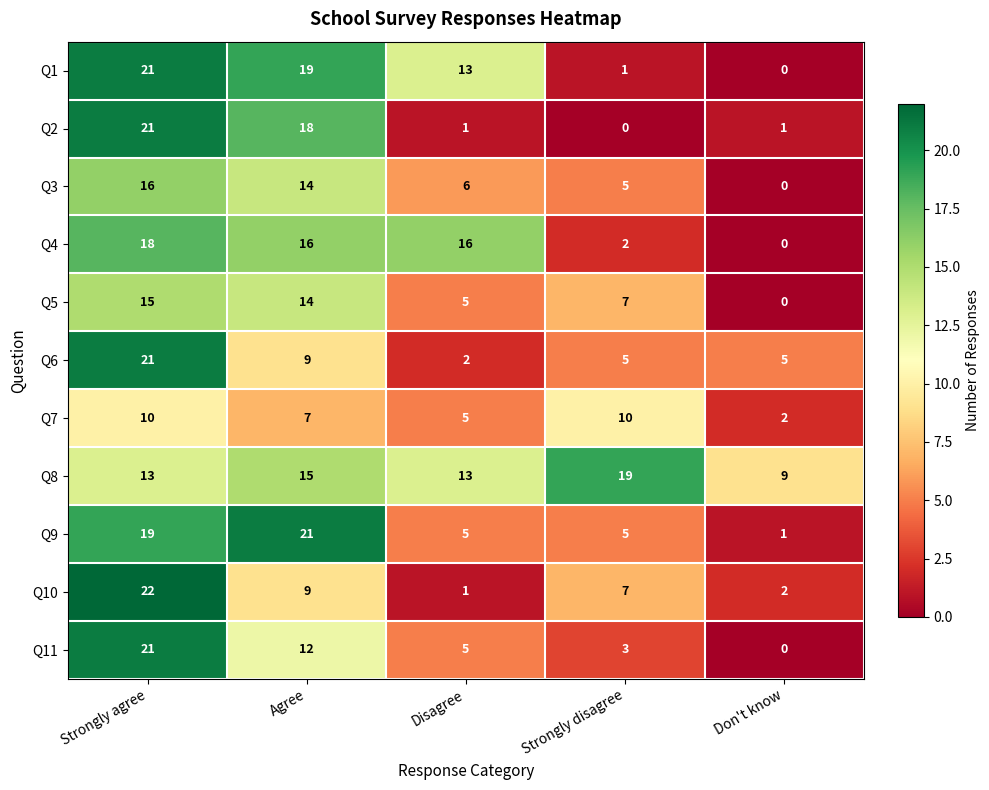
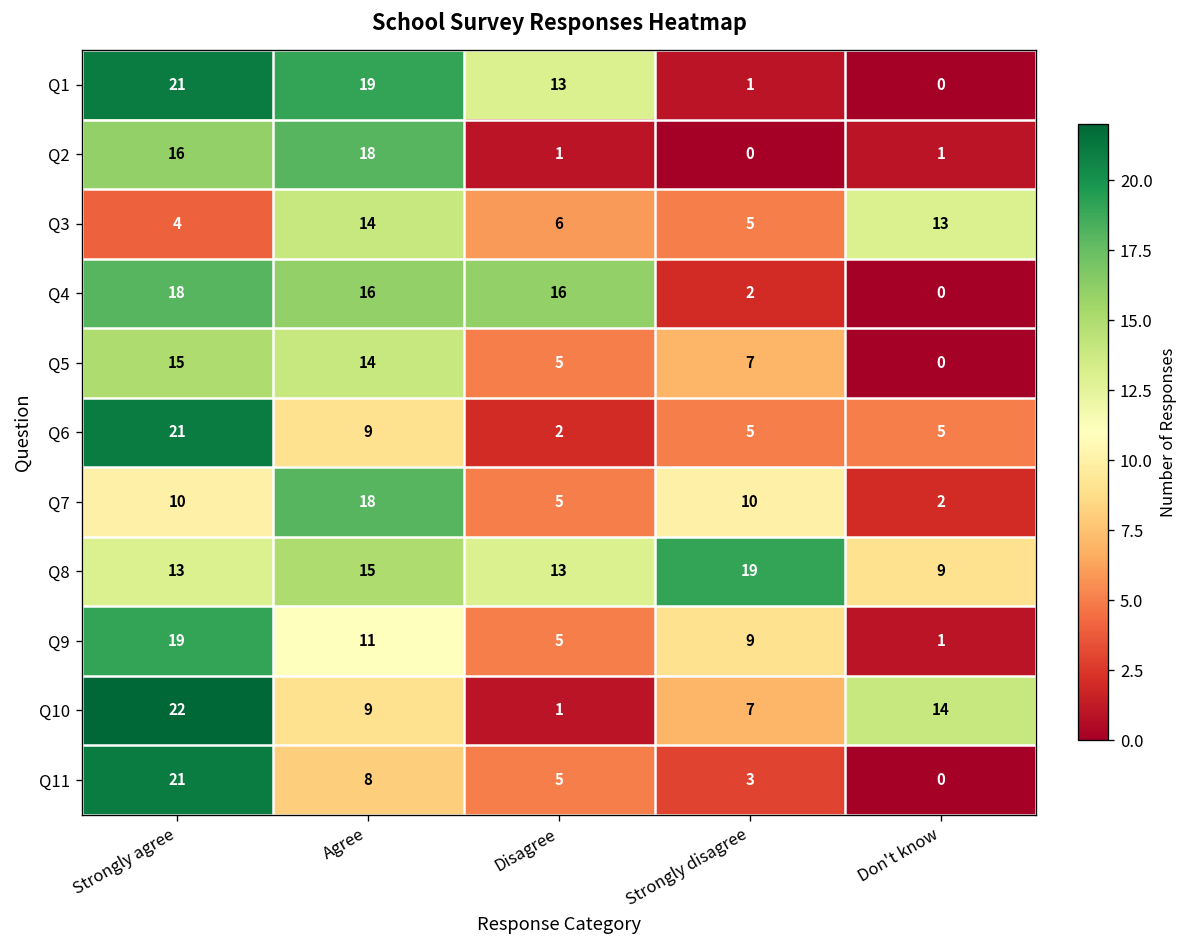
Q2, Strongly agree: 21 -> 16
Q3, Strongly agree: 16 -> 4
Q3, Don't know: 0 -> 13
Q7, Agree: 7 -> 18
Q9, Agree: 21 -> 11
Q9, Strongly disagree: 5 -> 9
Q10, Don't know: 2 -> 14
Q11, Agree: 12 -> 8
